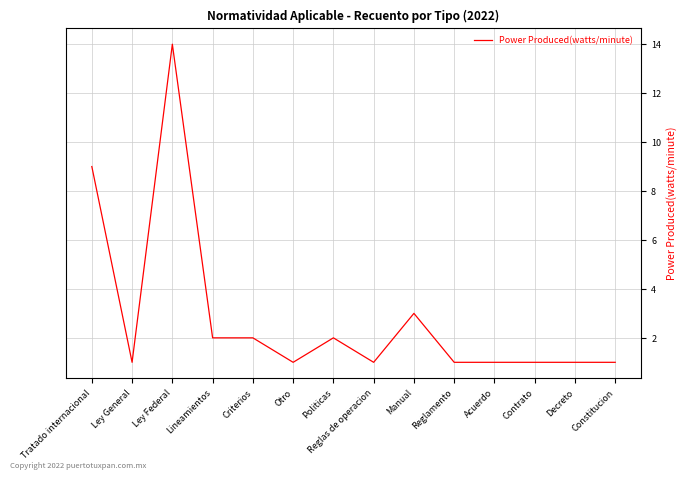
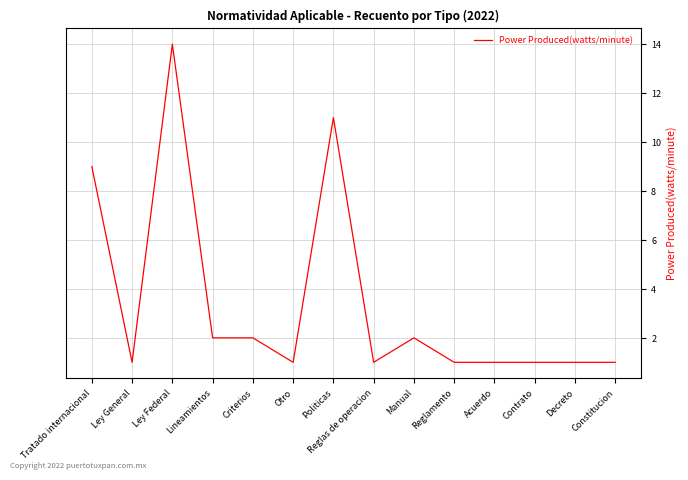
Politicas: 2 -> 11
Manual: 3 -> 2
